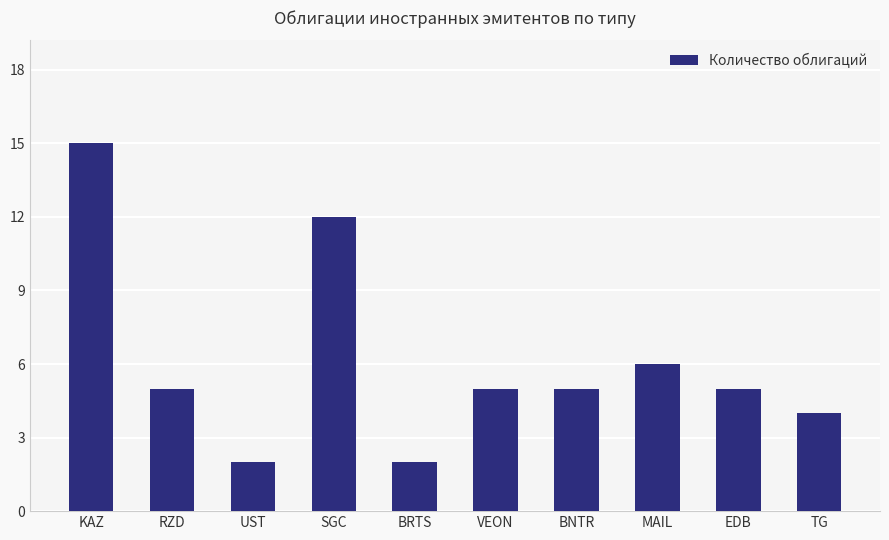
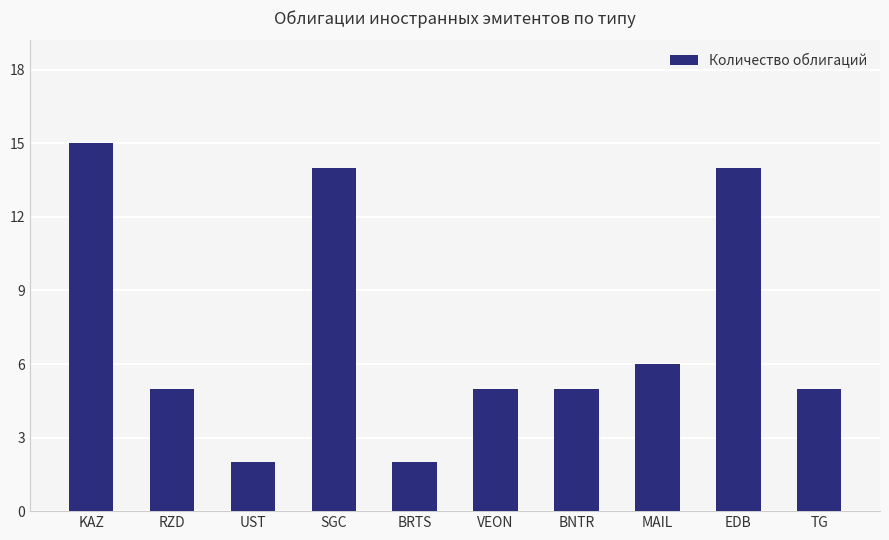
SGC: 12 -> 14
EDB: 5 -> 14
TG: 4 -> 5
